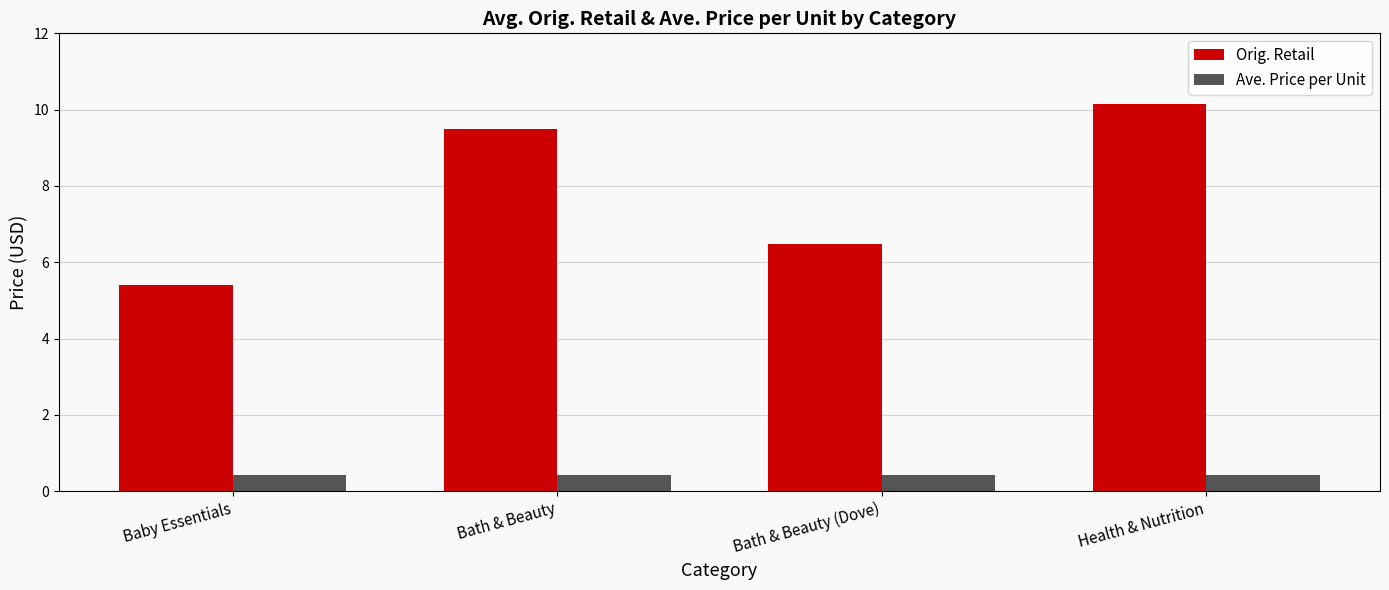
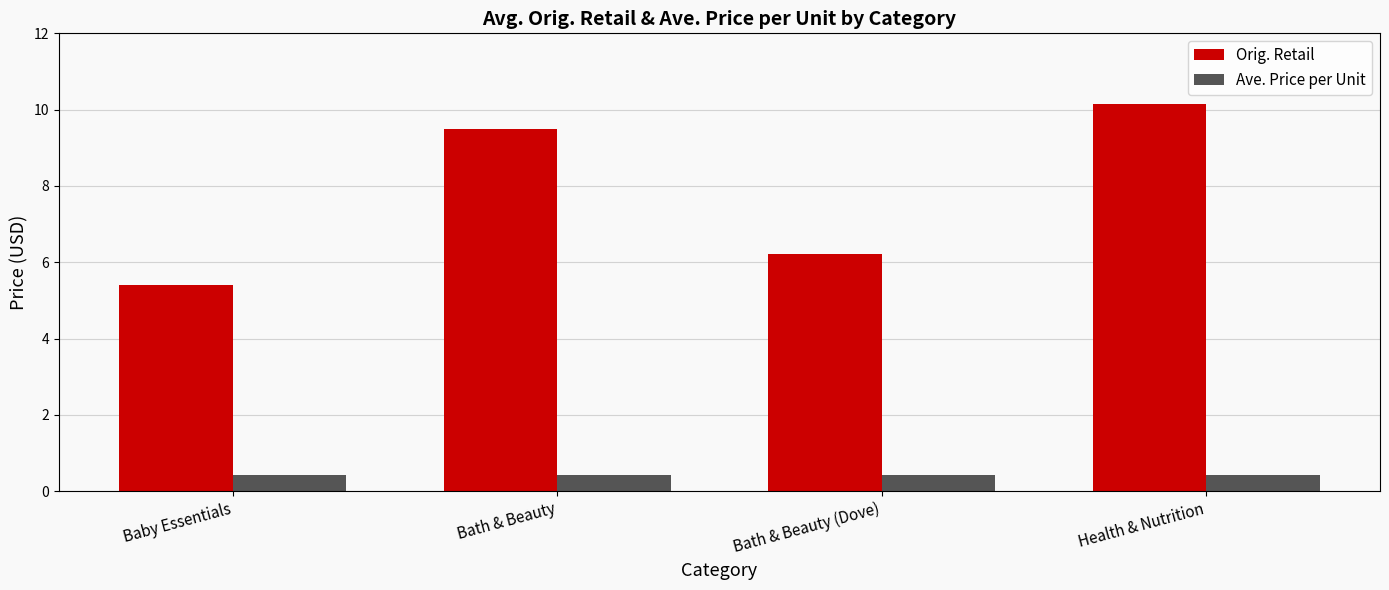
Orig. Retail, Bath & Beauty (Dove): 6.5 -> 6.2
